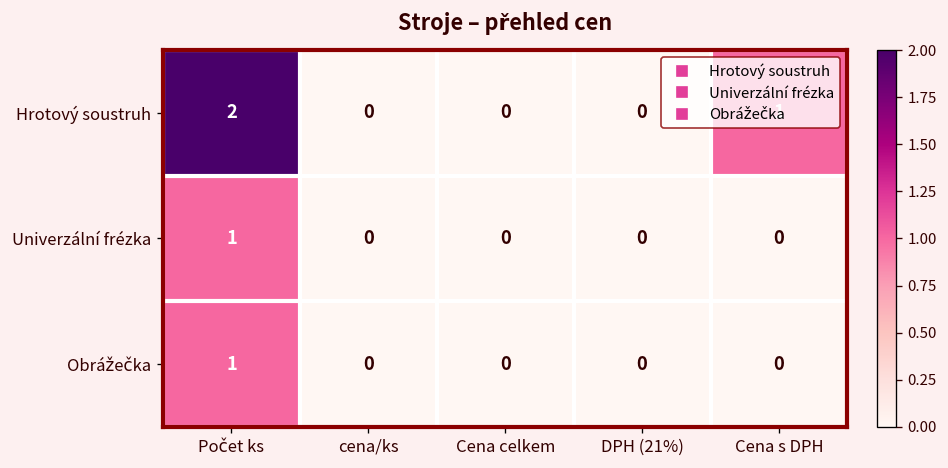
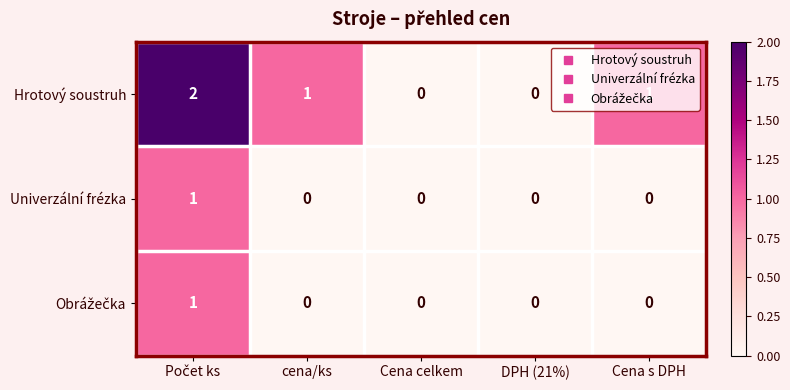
Hrotový soustruh, cena/ks: 0 -> 1
